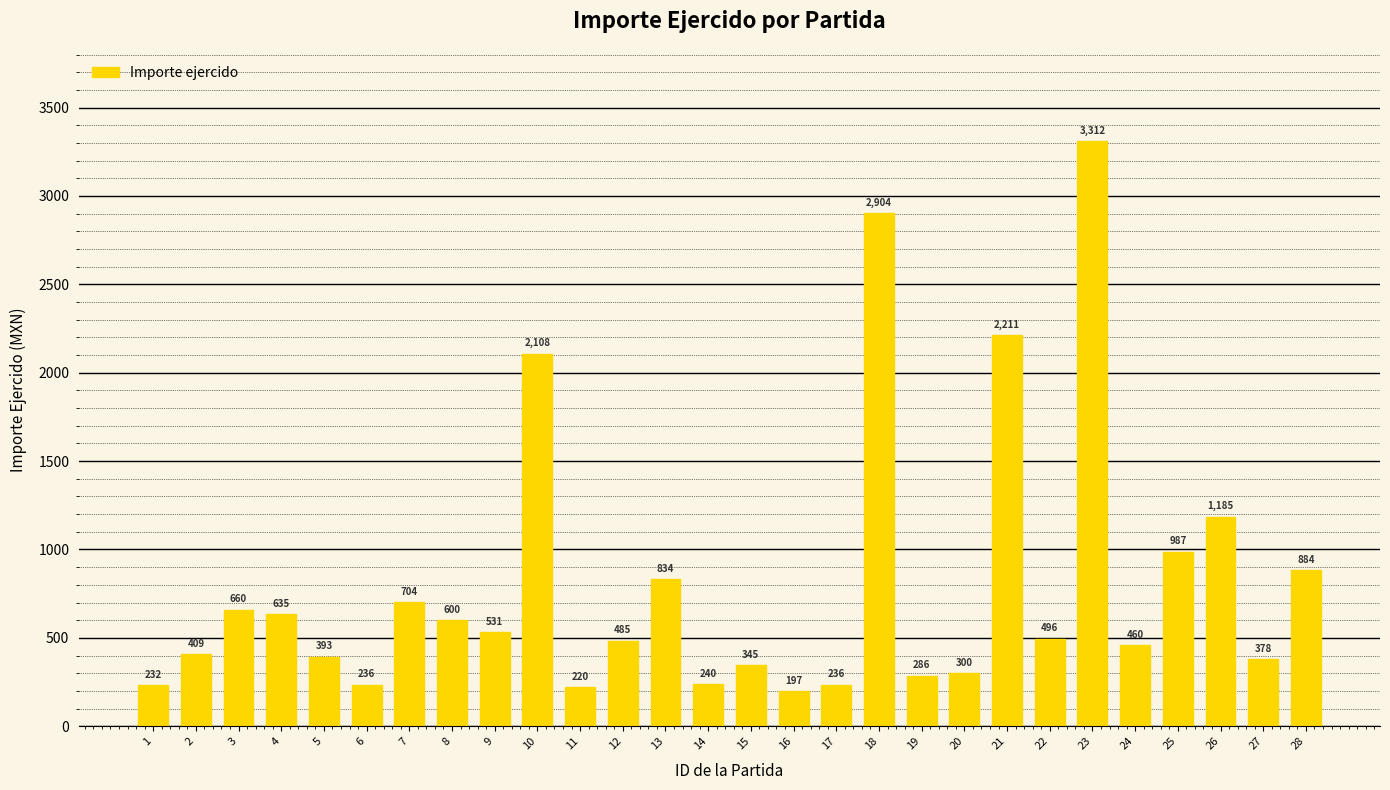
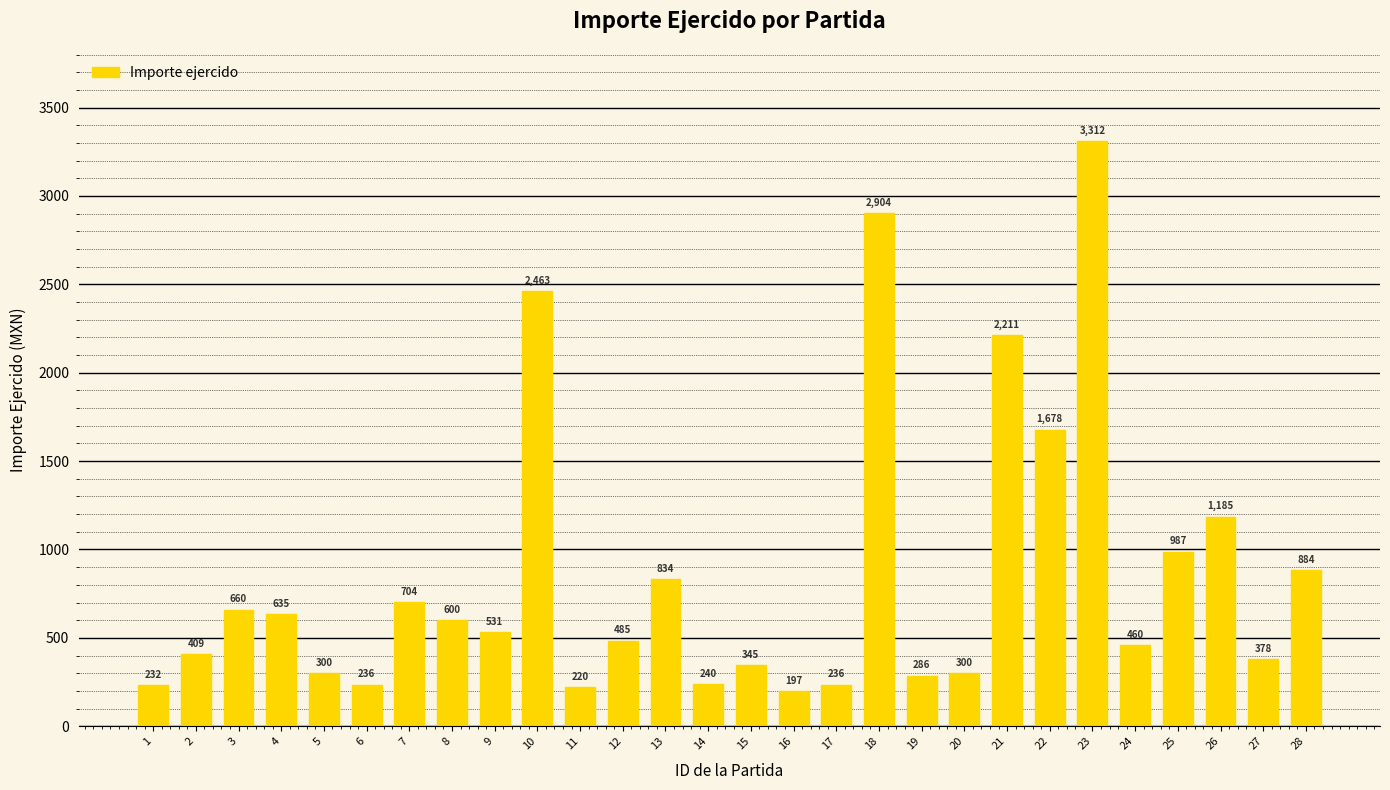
5: 393 -> 300
10: 2,108 -> 2,463
22: 496 -> 1,678
